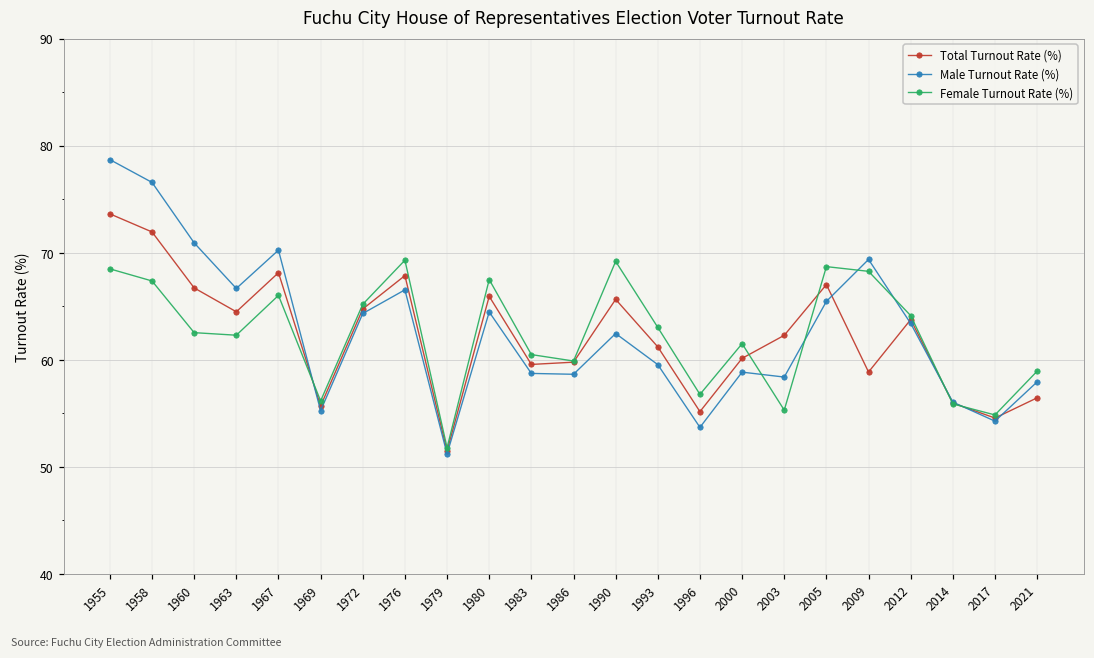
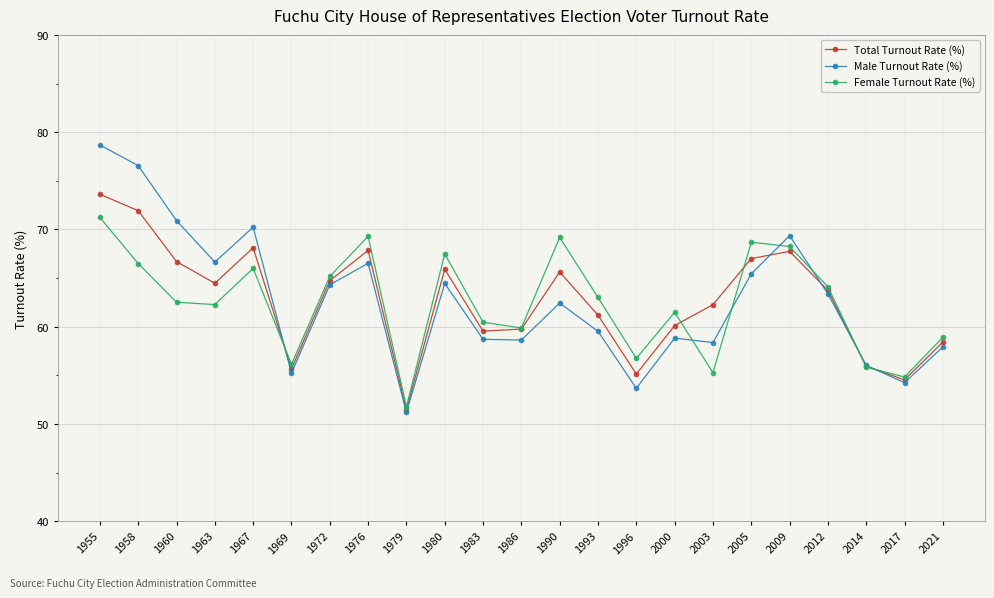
Female Turnout Rate (%), 1955: 68 -> 71
Female Turnout Rate (%), 1958: 67.4 -> 66.5
Total Turnout Rate (%), 2009: 59 -> 68
Total Turnout Rate (%), 2021: 56 -> 58
